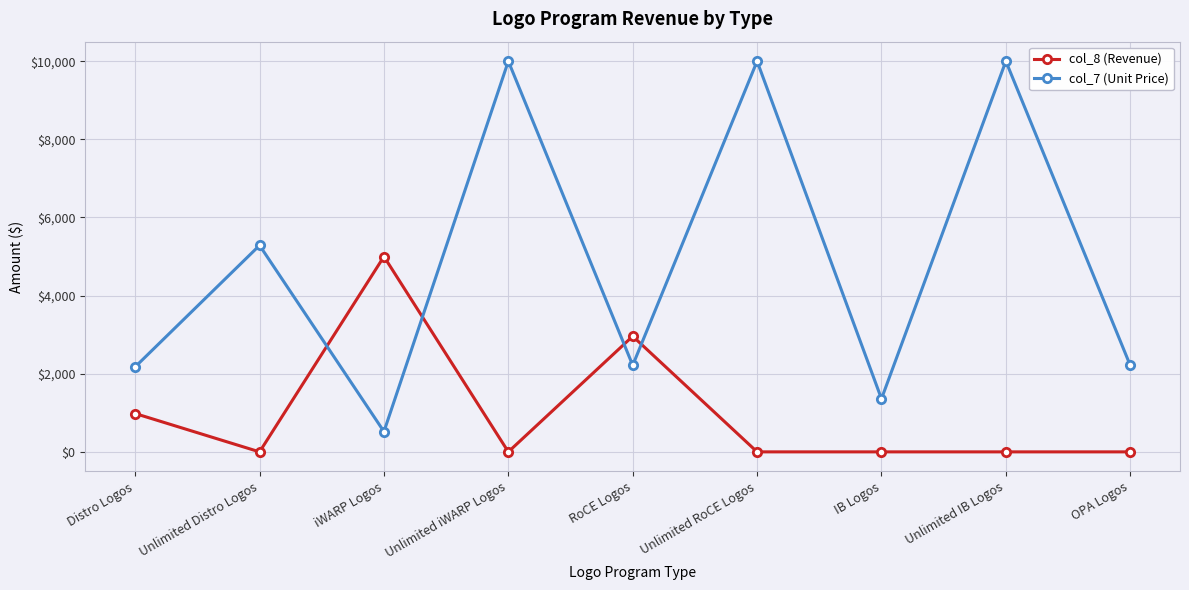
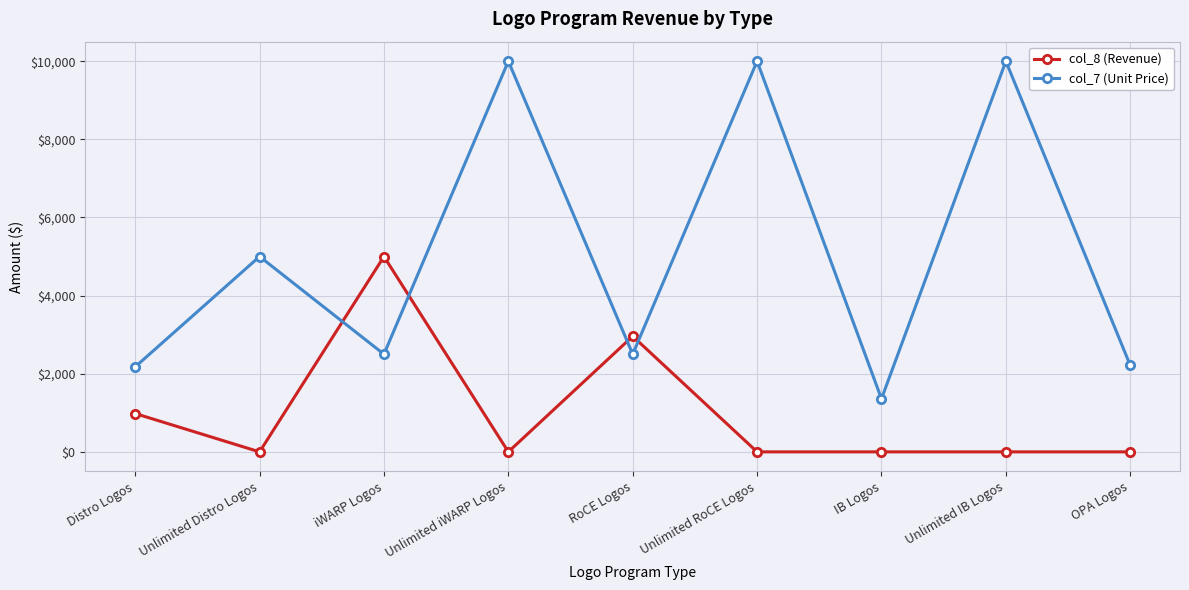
col_7 (Unit Price), Unlimited Distro Logos: $5,300 -> $5,000
col_7 (Unit Price), iWARP Logos: $500 -> $2,500
col_7 (Unit Price), RoCE Logos: $2,200 -> $2,500
